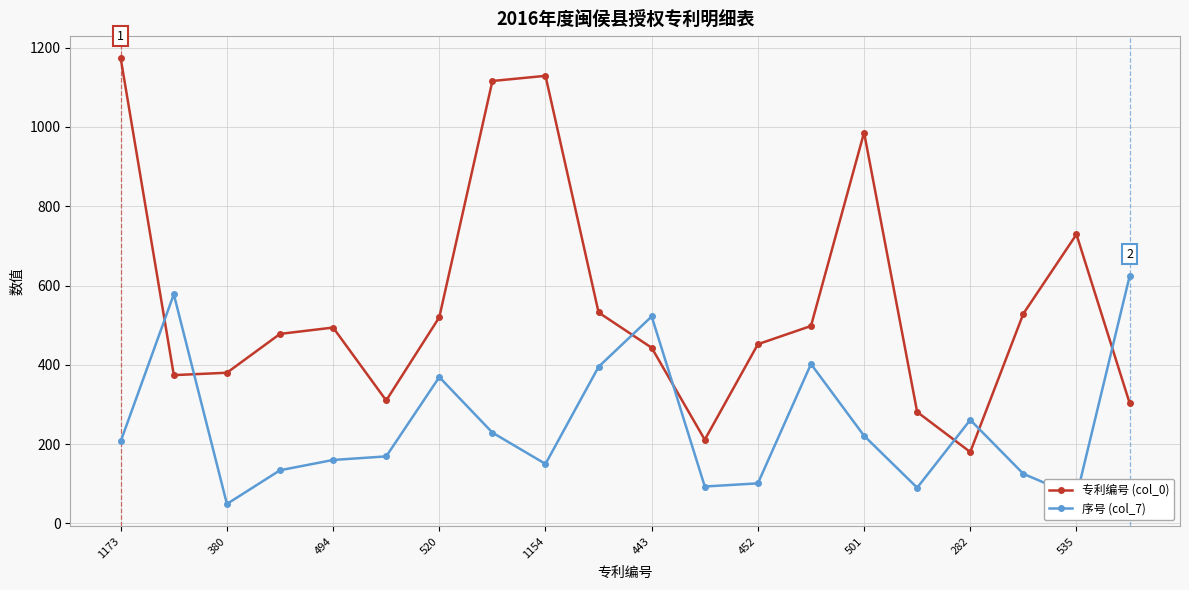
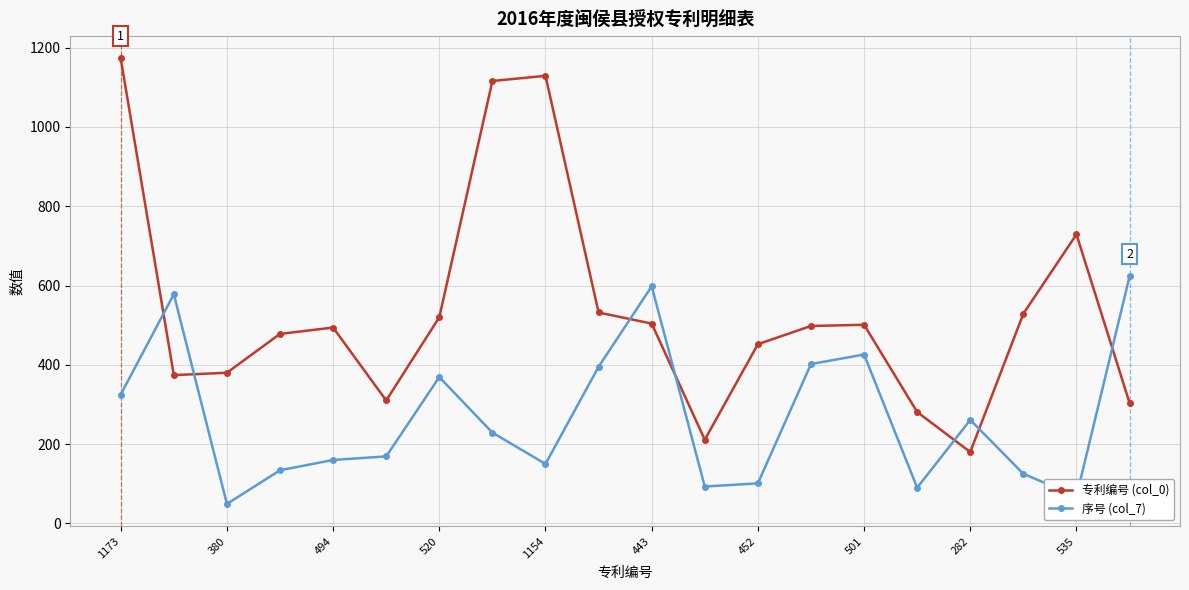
序号 (col_7), 1173: 210 -> 330
专利编号 (col_0), 443: 440 -> 500
序号 (col_7), 443: 520 -> 600
专利编号 (col_0), 501: 990 -> 500
序号 (col_7), 501: 220 -> 430
